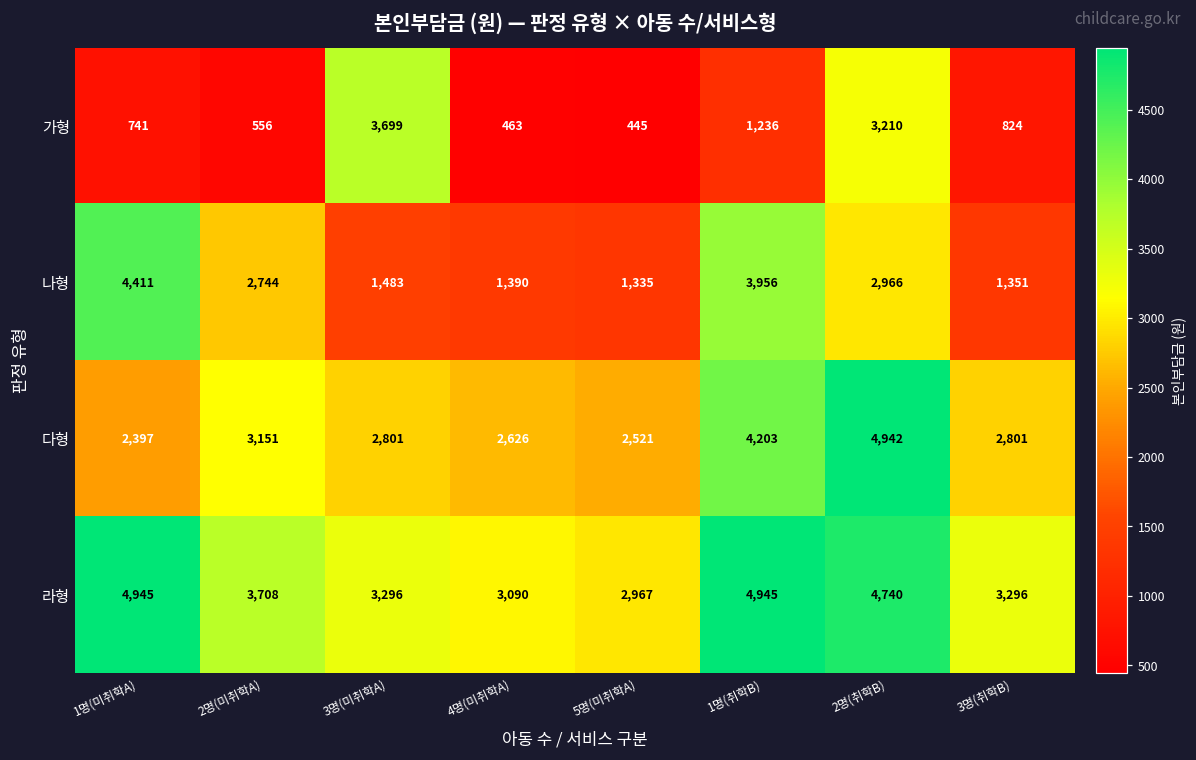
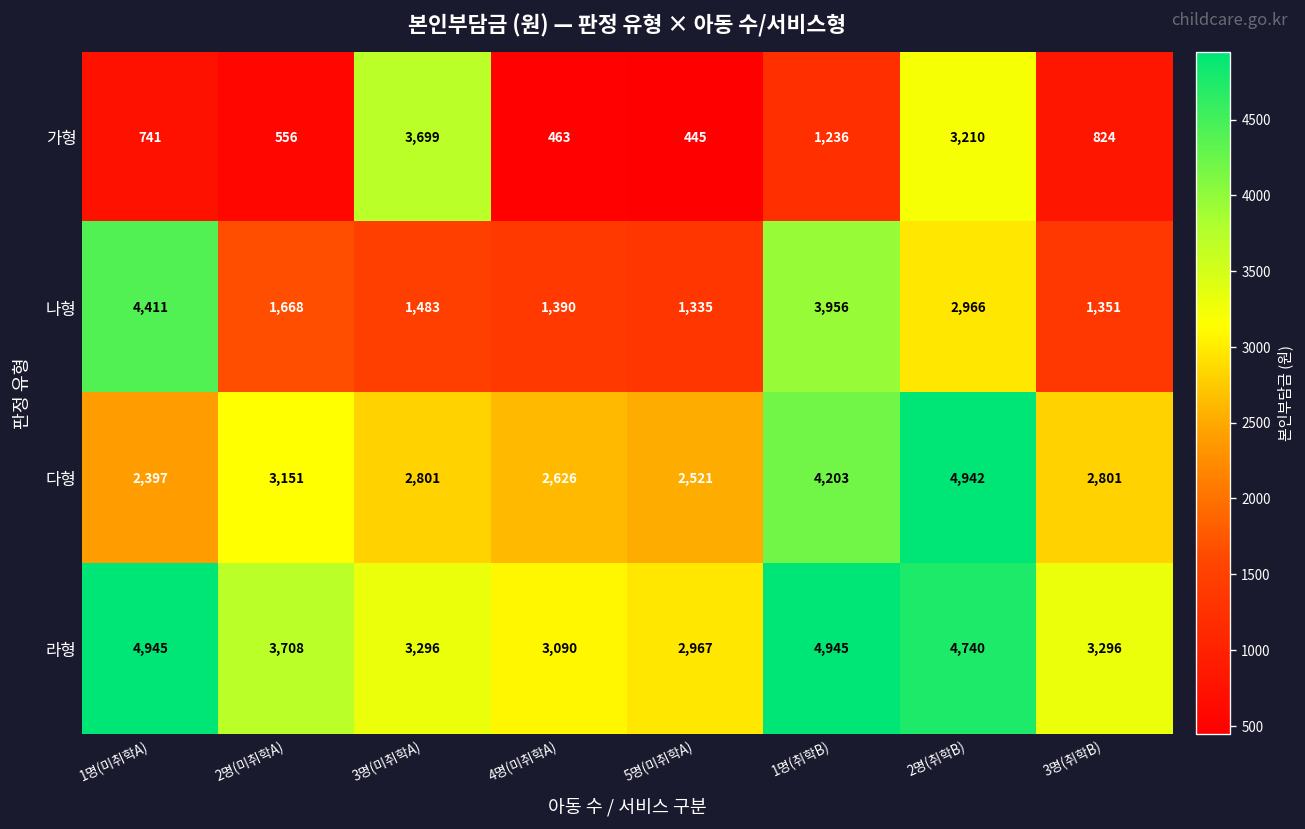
나형, 2명(미취학A): 2,744 -> 1,668
